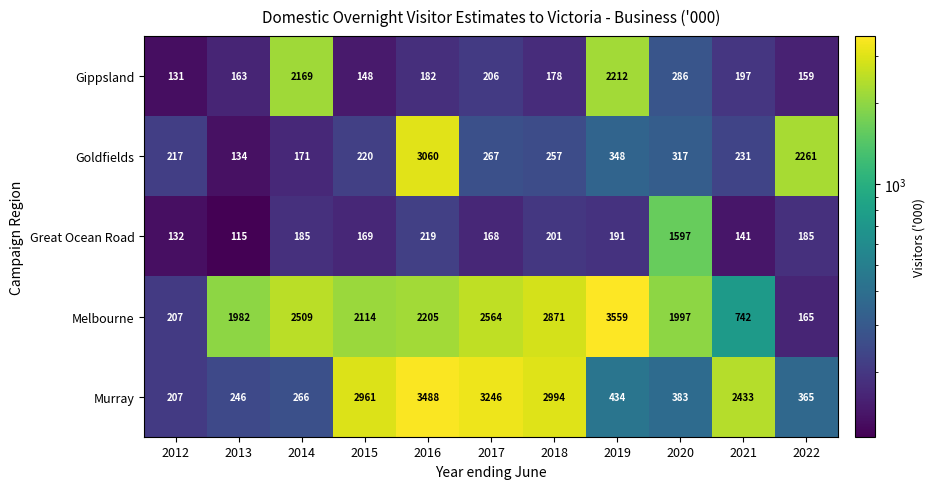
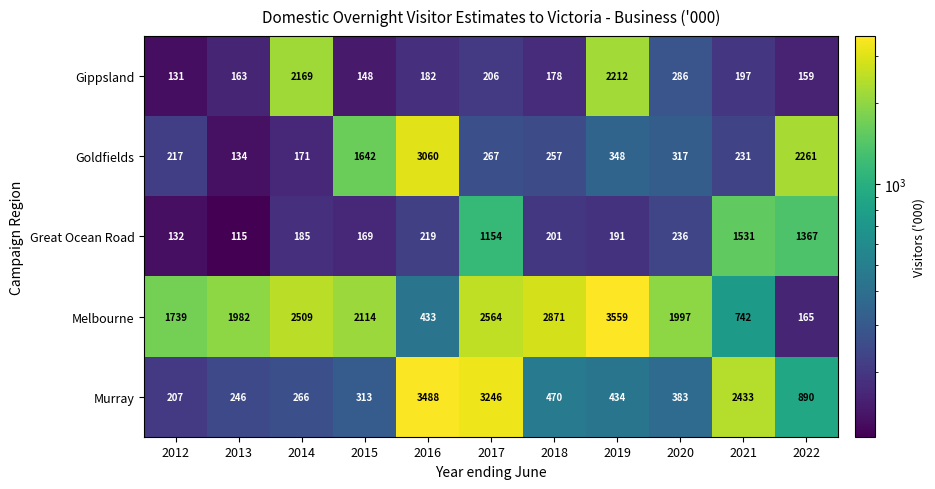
Goldfields, 2015: 220 -> 1642
Great Ocean Road, 2017: 168 -> 1154
Great Ocean Road, 2020: 1597 -> 236
Great Ocean Road, 2021: 141 -> 1531
Great Ocean Road, 2022: 185 -> 1367
Melbourne, 2012: 207 -> 1739
Melbourne, 2016: 2205 -> 433
Murray, 2015: 2961 -> 313
Murray, 2018: 2994 -> 470
Murray, 2022: 365 -> 890
